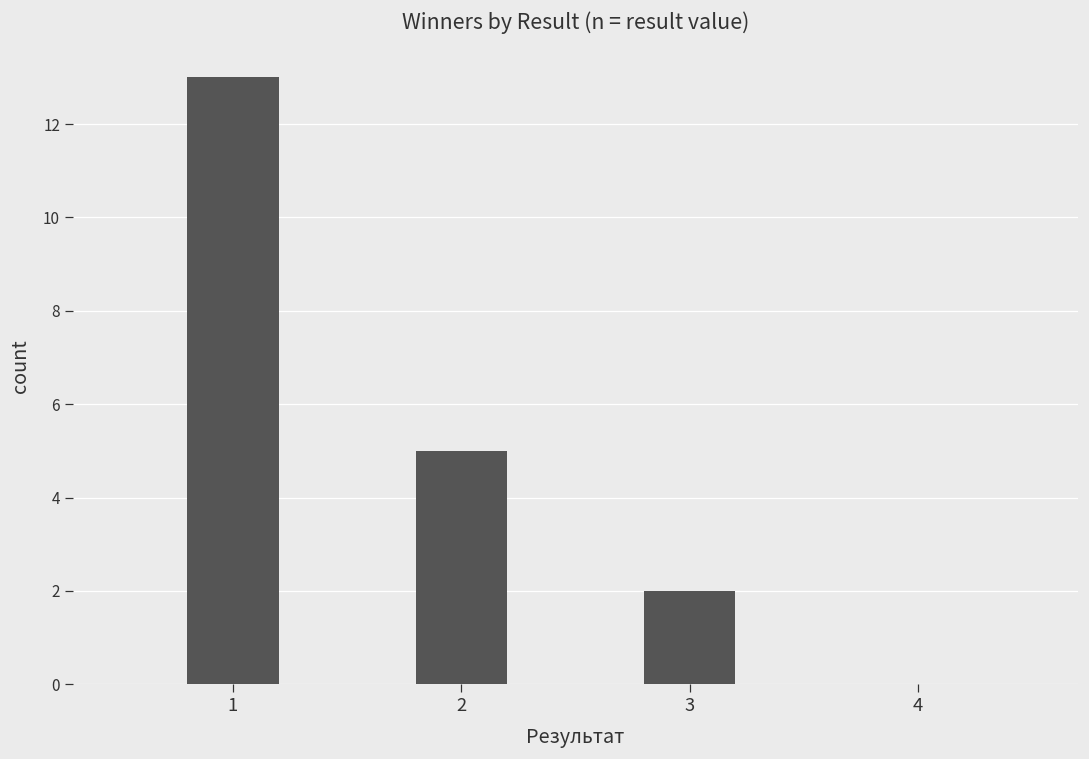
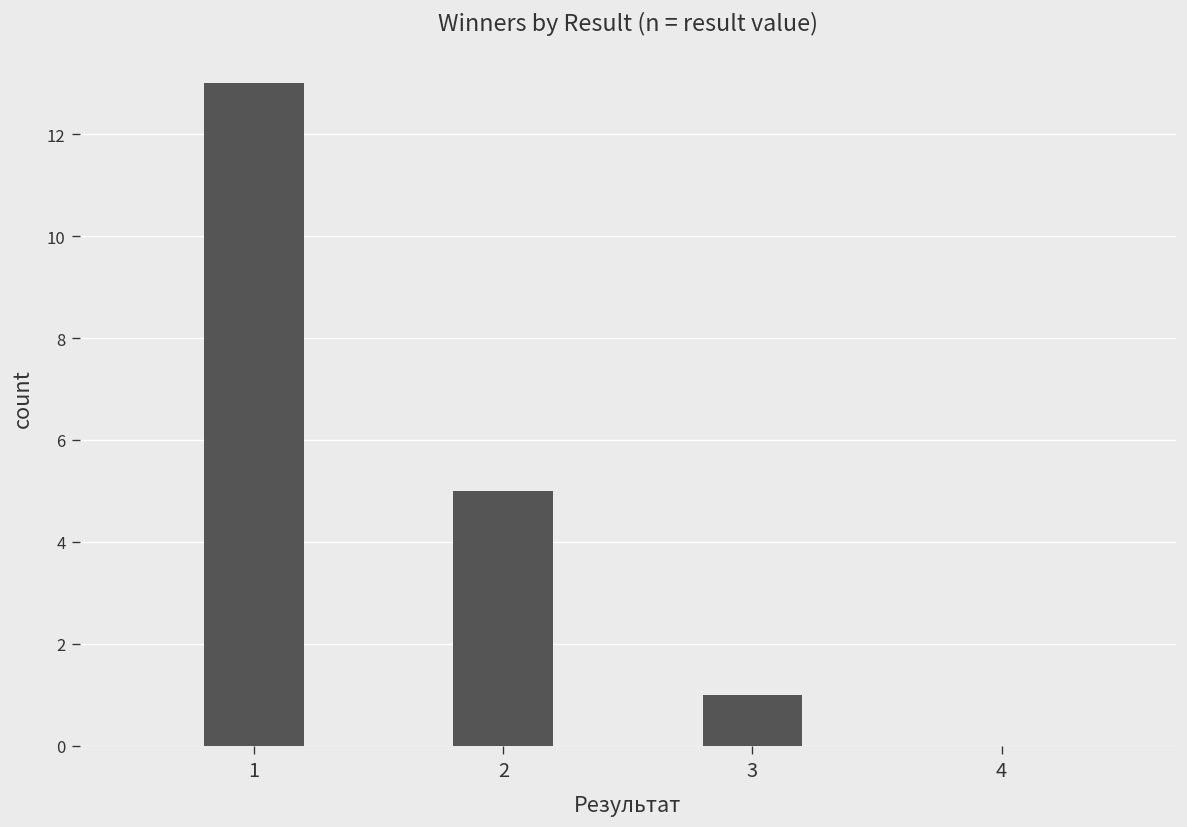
3: 2 -> 1
